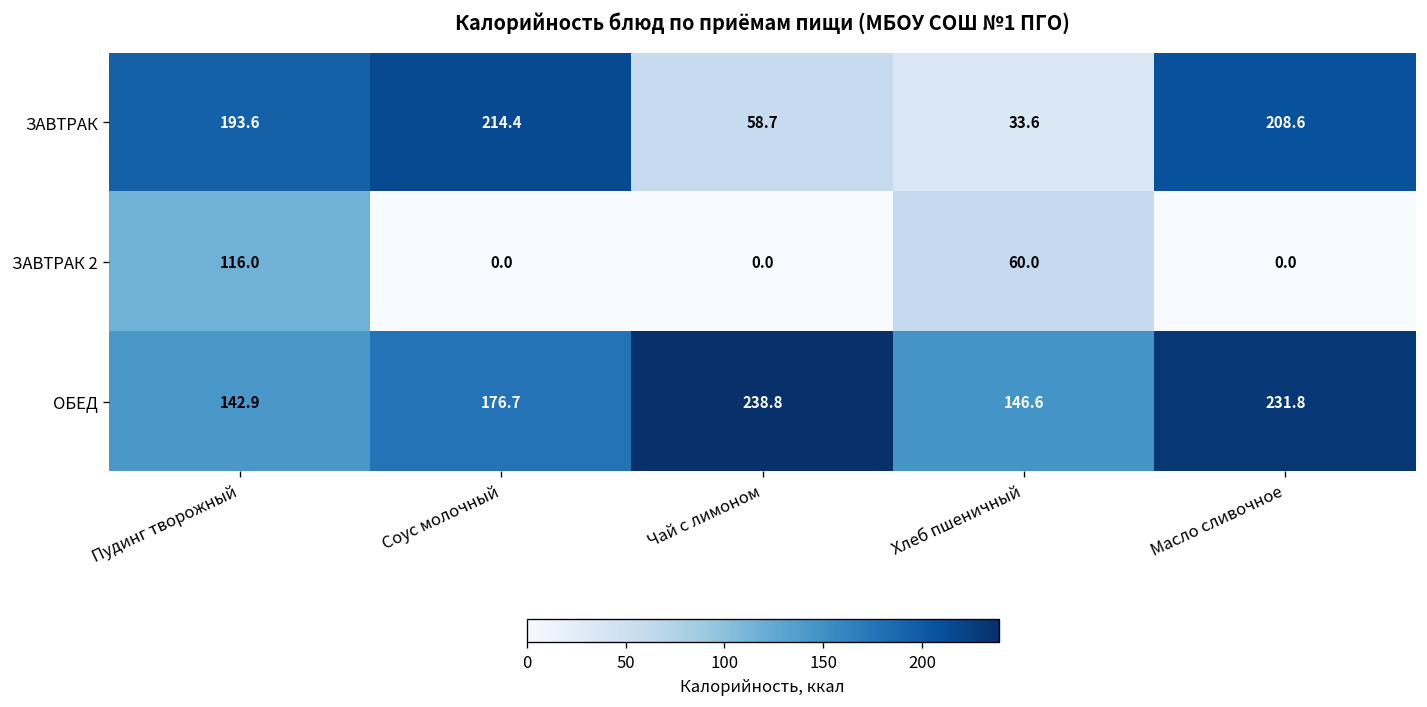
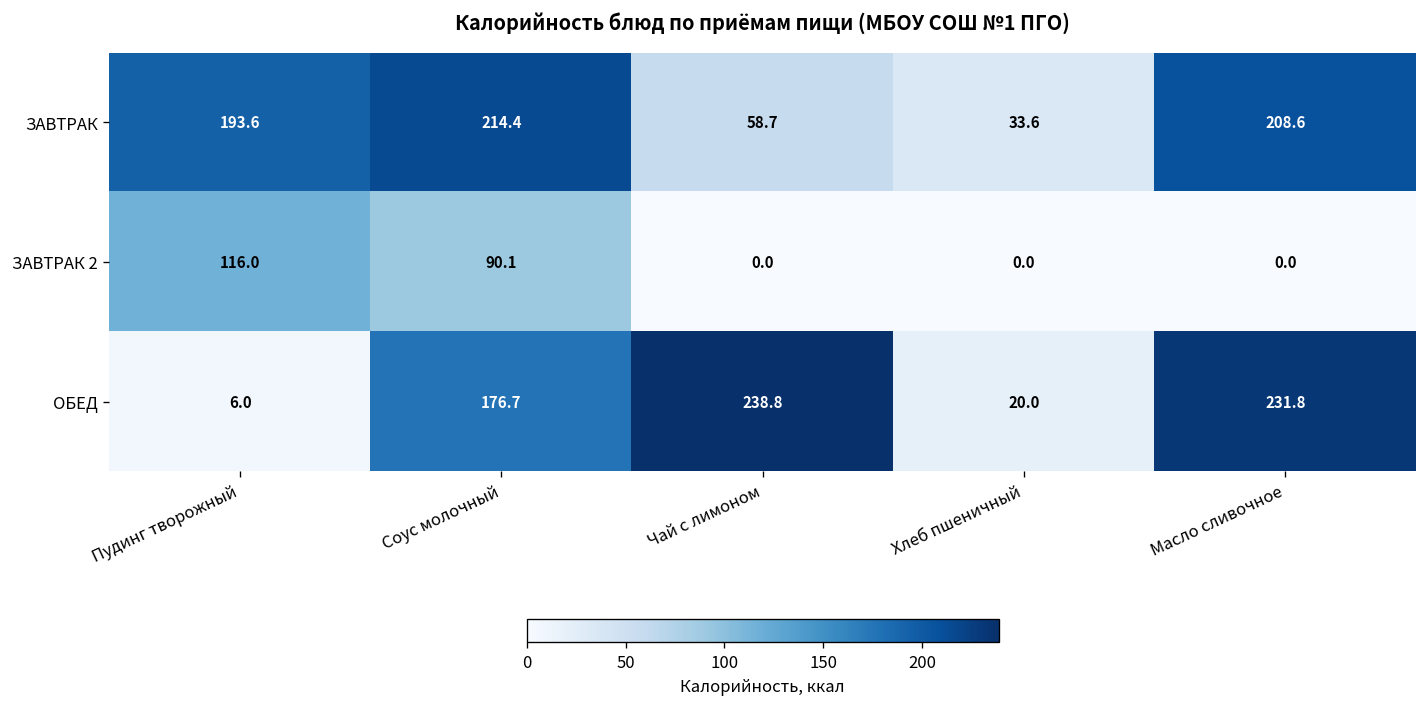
ЗАВТРАК 2, Соус молочный: 0.0 -> 90.1
ЗАВТРАК 2, Хлеб пшеничный: 60.0 -> 0.0
ОБЕД, Пудинг творожный: 142.9 -> 6.0
ОБЕД, Хлеб пшеничный: 146.6 -> 20.0
